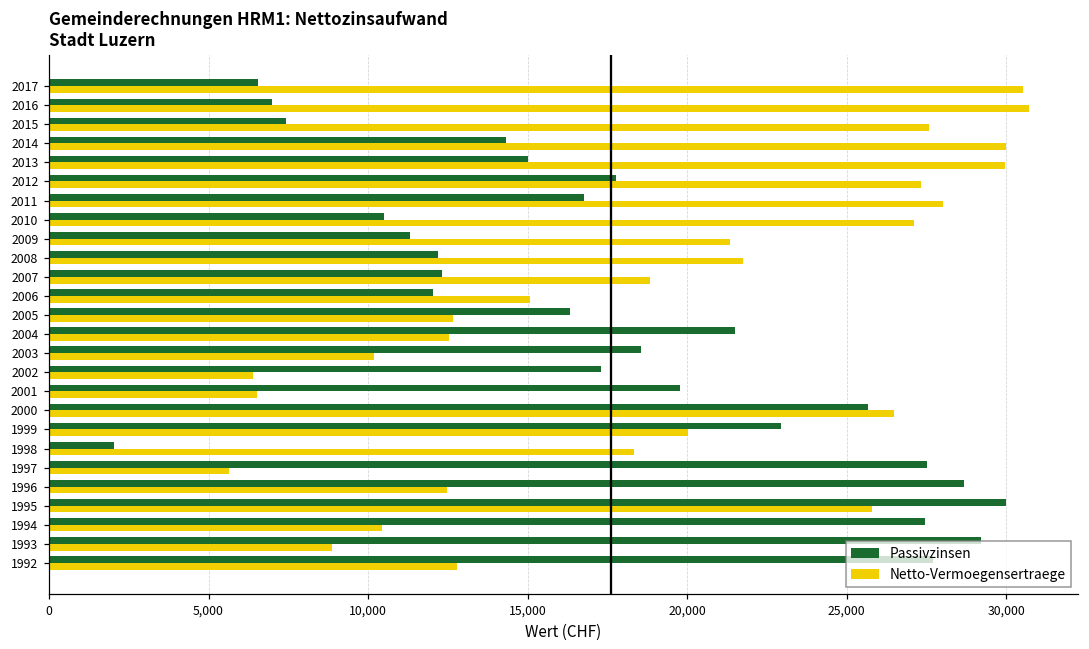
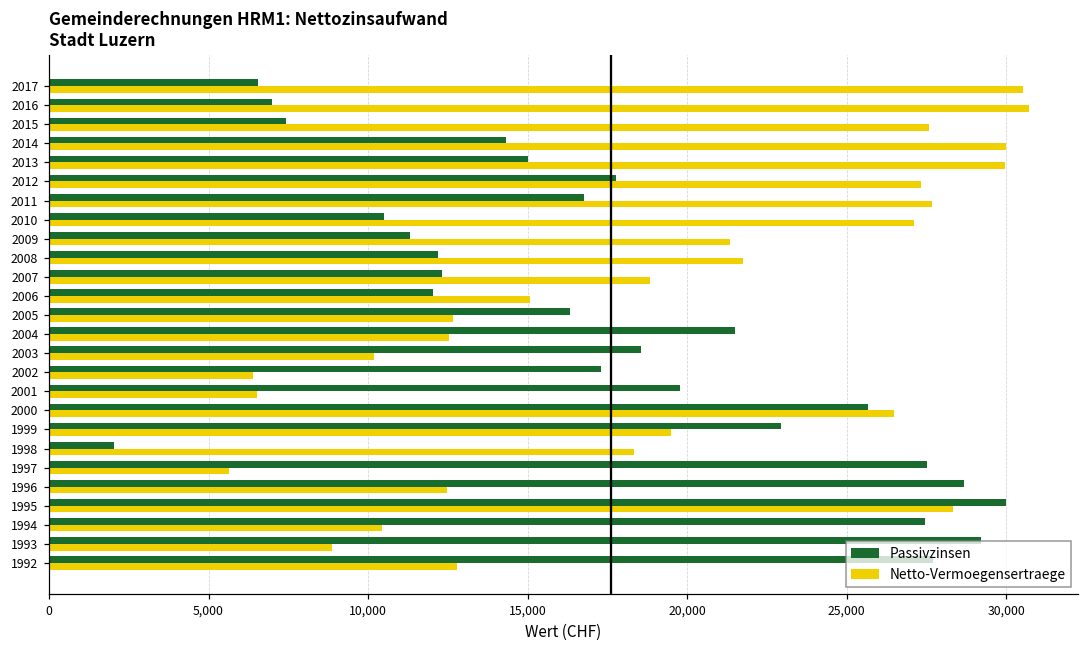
Netto-Vermoegensertraege, 2011: 28,000 -> 27,700
Netto-Vermoegensertraege, 1999: 20,000 -> 19,500
Netto-Vermoegensertraege, 1995: 25,800 -> 28,300
